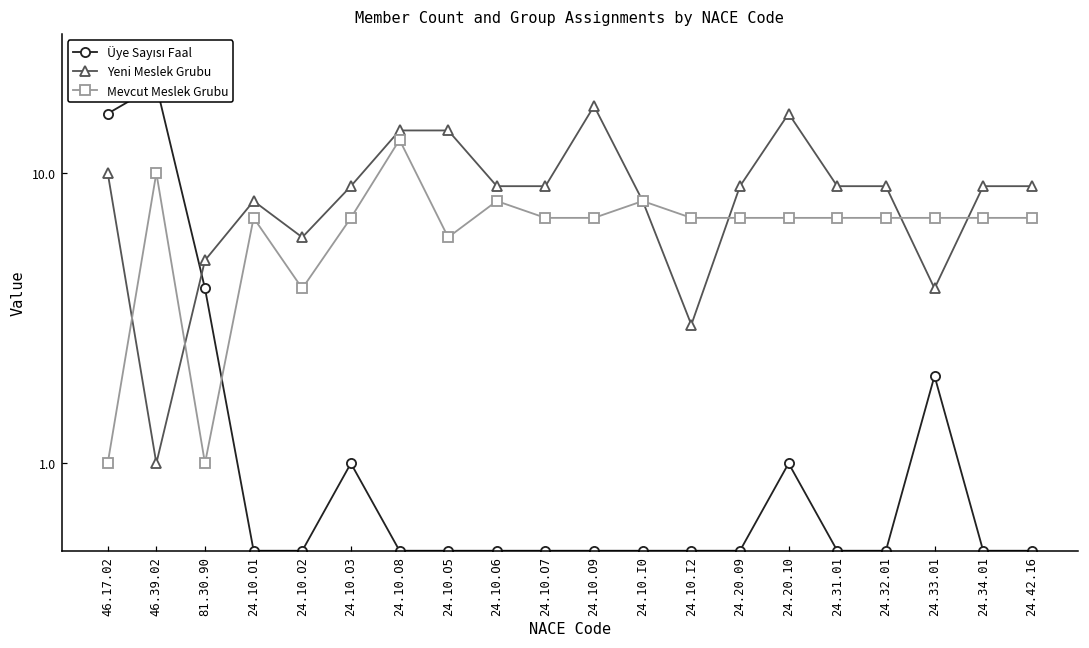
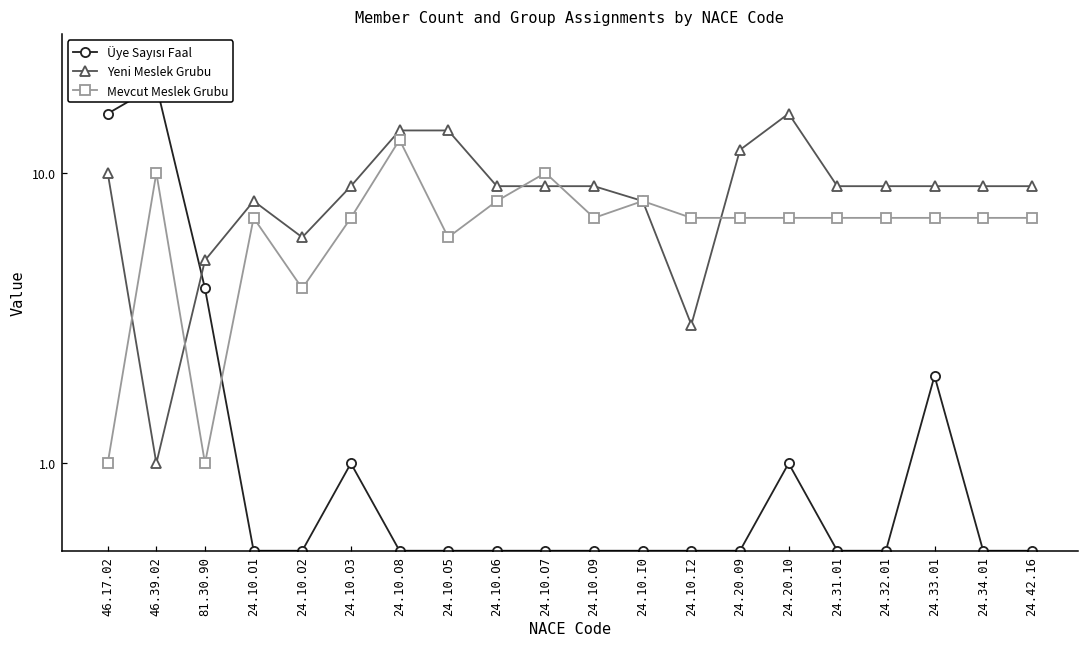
Mevcut Meslek Grubu, 24.10.O7: 7 -> 10
Yeni Meslek Grubu, 24.10.O9: 17 -> 9
Yeni Meslek Grubu, 24.20.09: 9 -> 12
Yeni Meslek Grubu, 24.33.01: 4 -> 9
